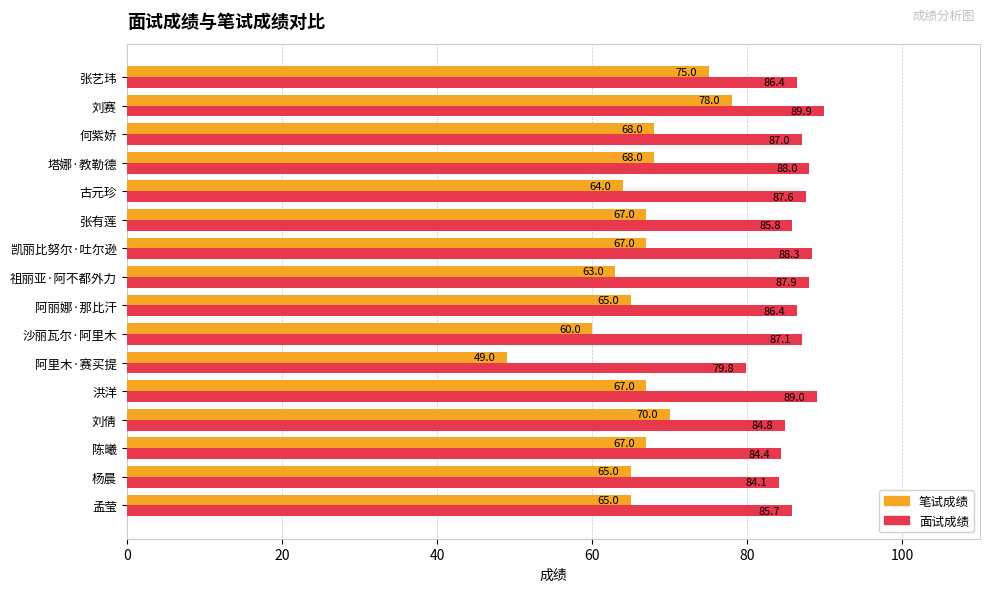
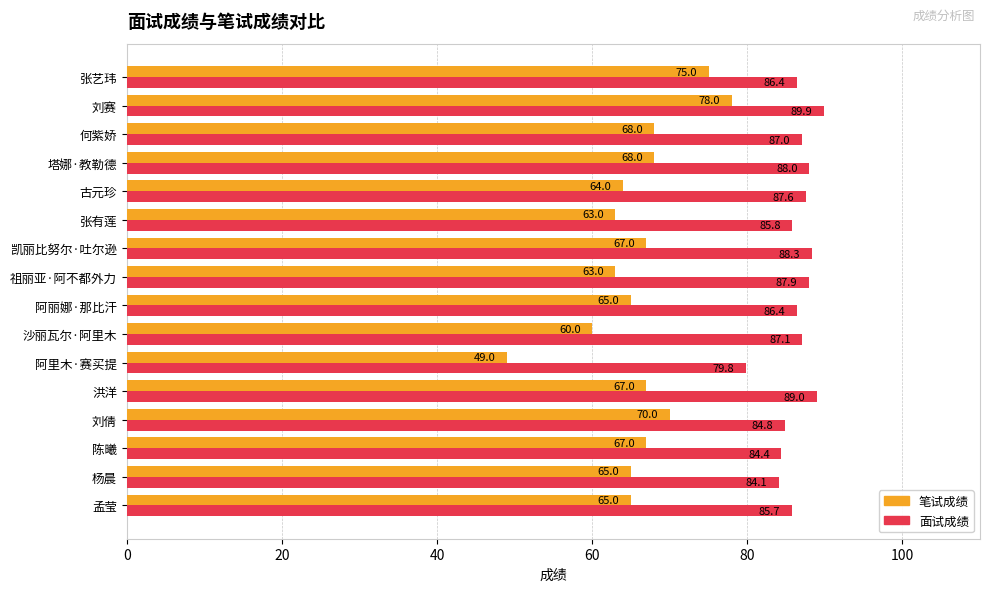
笔试成绩, 张有莲: 67.0 -> 63.0
